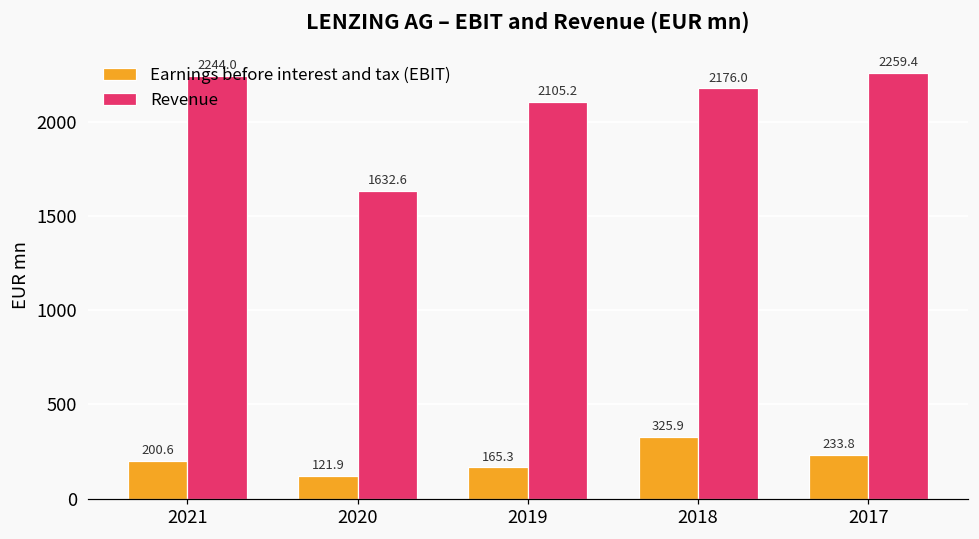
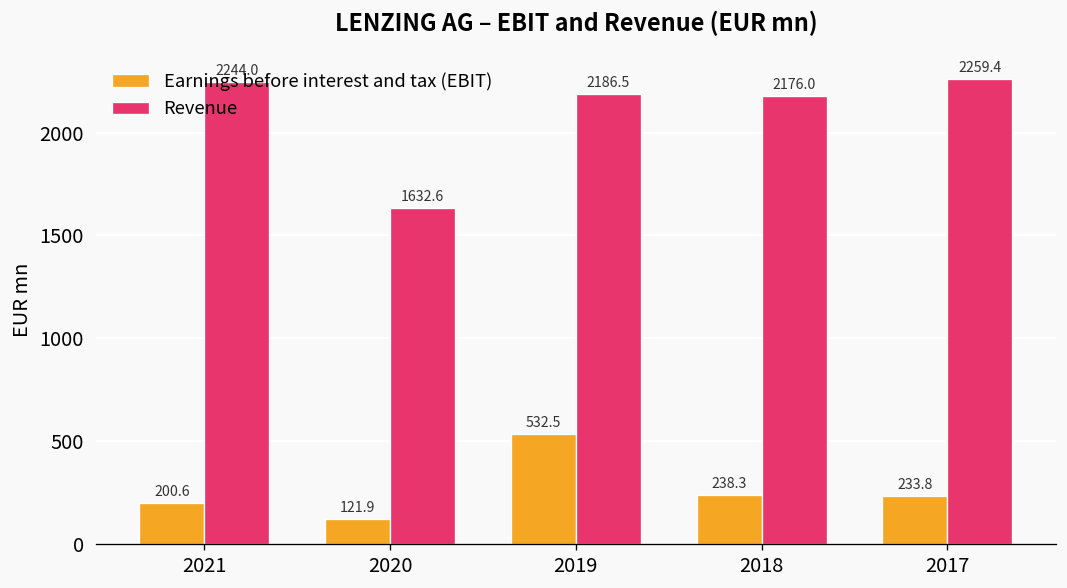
Earnings before interest and tax (EBIT), 2019: 165.3 -> 532.5
Revenue, 2019: 2105.2 -> 2186.5
Earnings before interest and tax (EBIT), 2018: 325.9 -> 238.3
